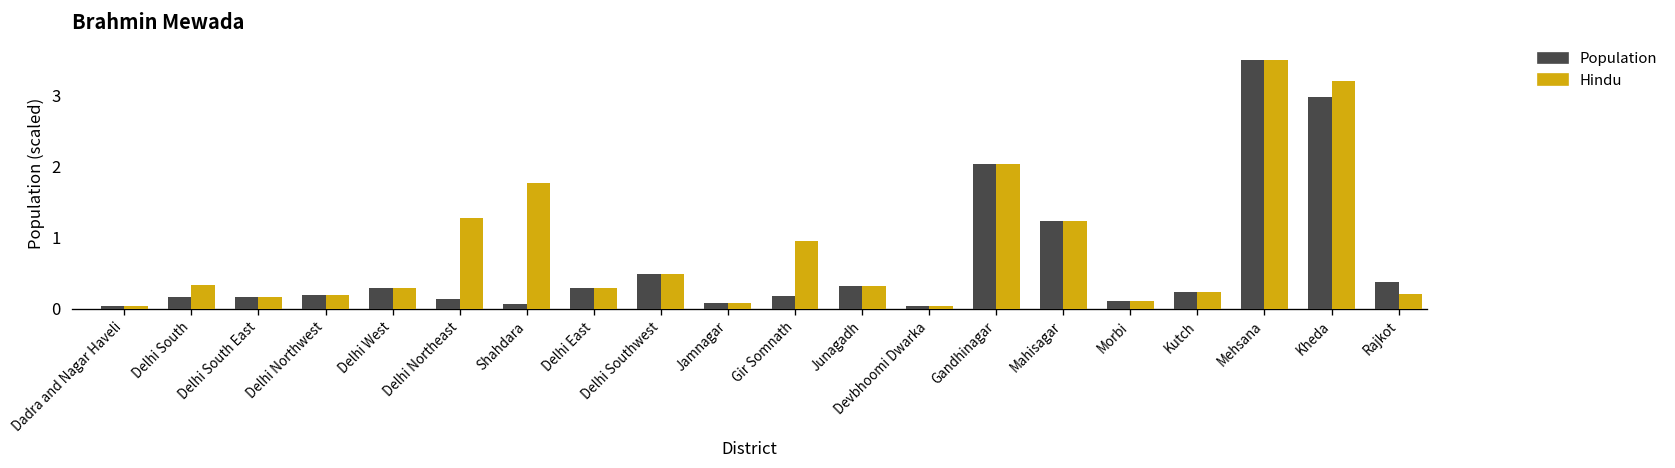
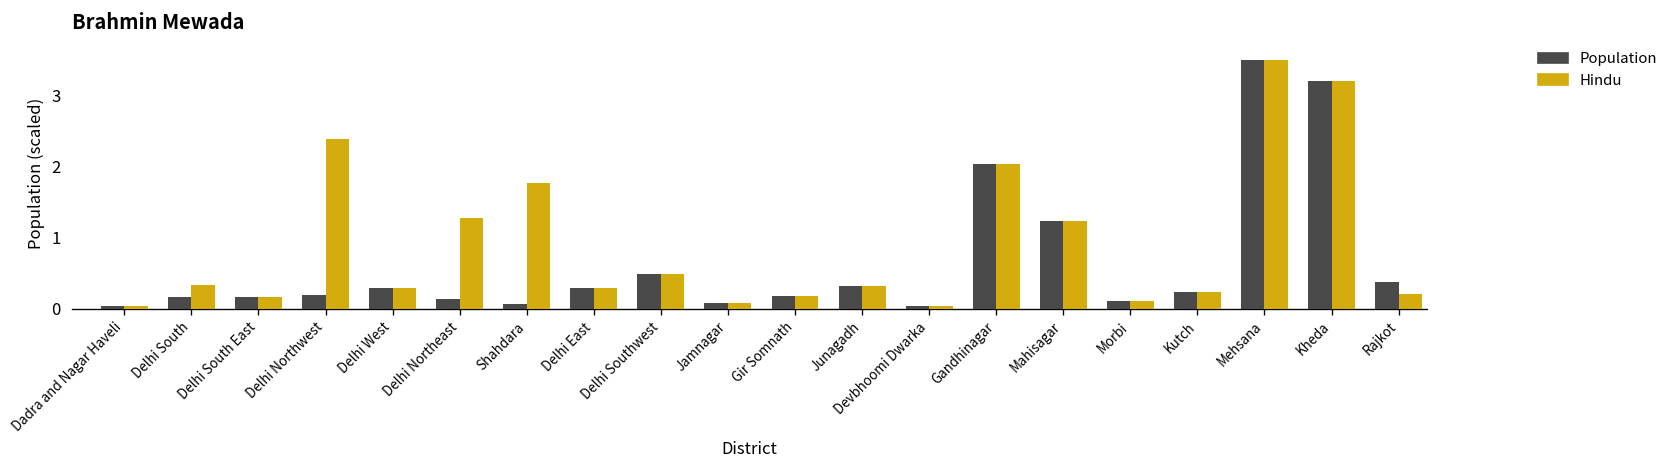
Hindu, Delhi Northwest: 0.2 -> 2.4
Hindu, Gir Somnath: 0.9 -> 0.2
Population, Kheda: 3.0 -> 3.2
